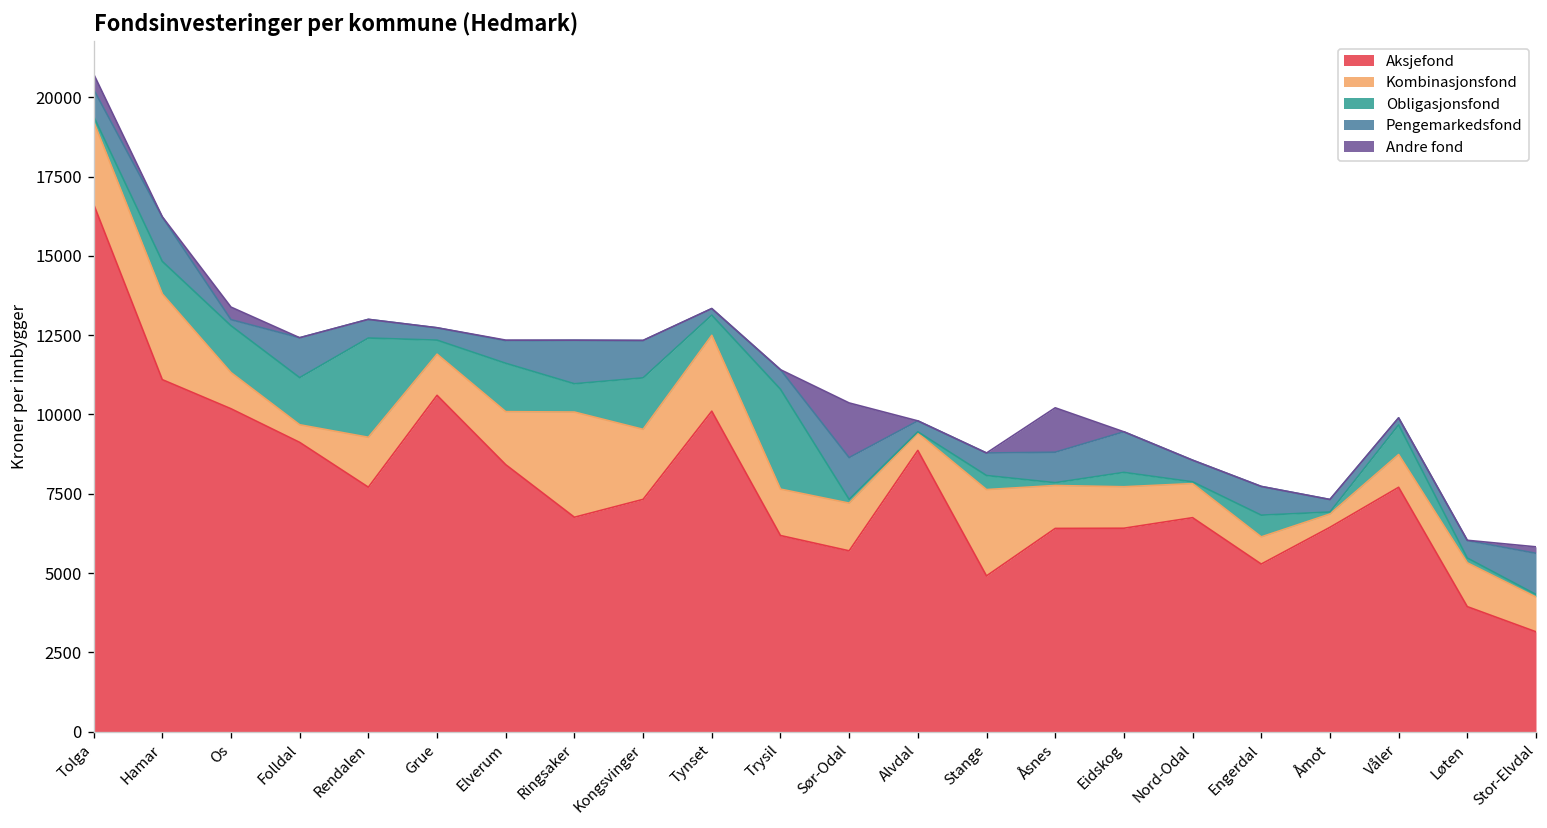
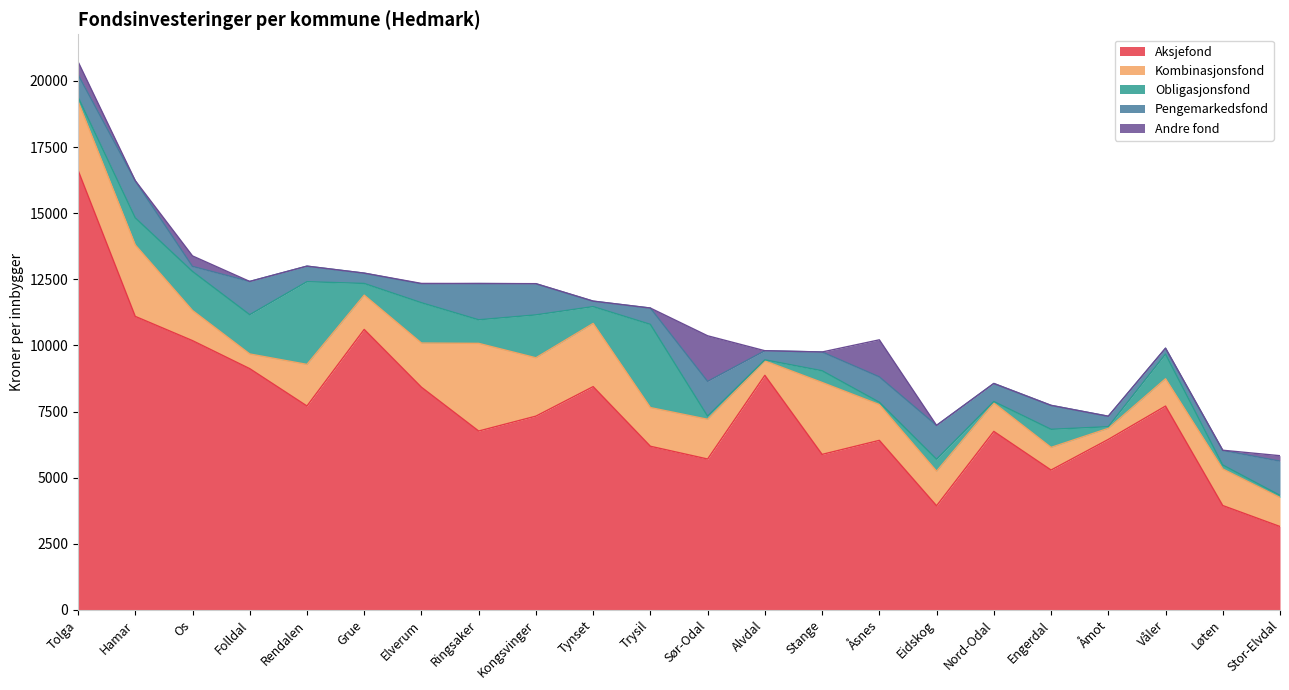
Aksjefond, Tynset: 10100 -> 8400
Aksjefond, Stange: 4900 -> 5900
Aksjefond, Eidskog: 6400 -> 3900
